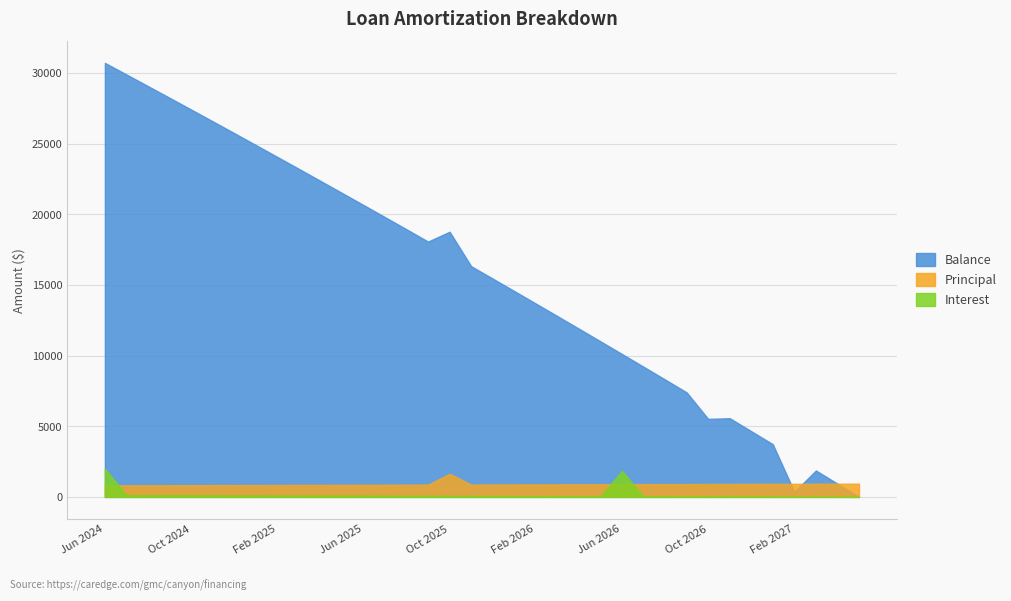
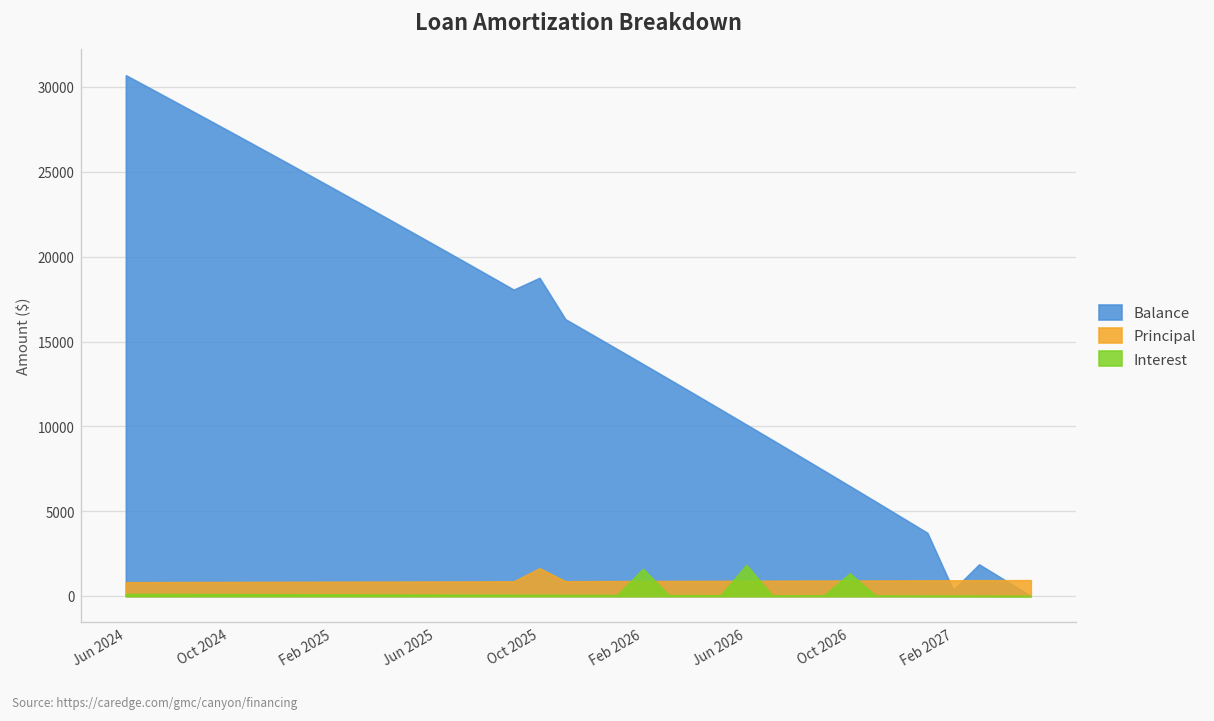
Interest, Jun 2024: 2000 -> 100
Interest, Feb 2026: 100 -> 1600
Balance, Oct 2026: 5500 -> 6500
Interest, Oct 2026: 0 -> 1300
